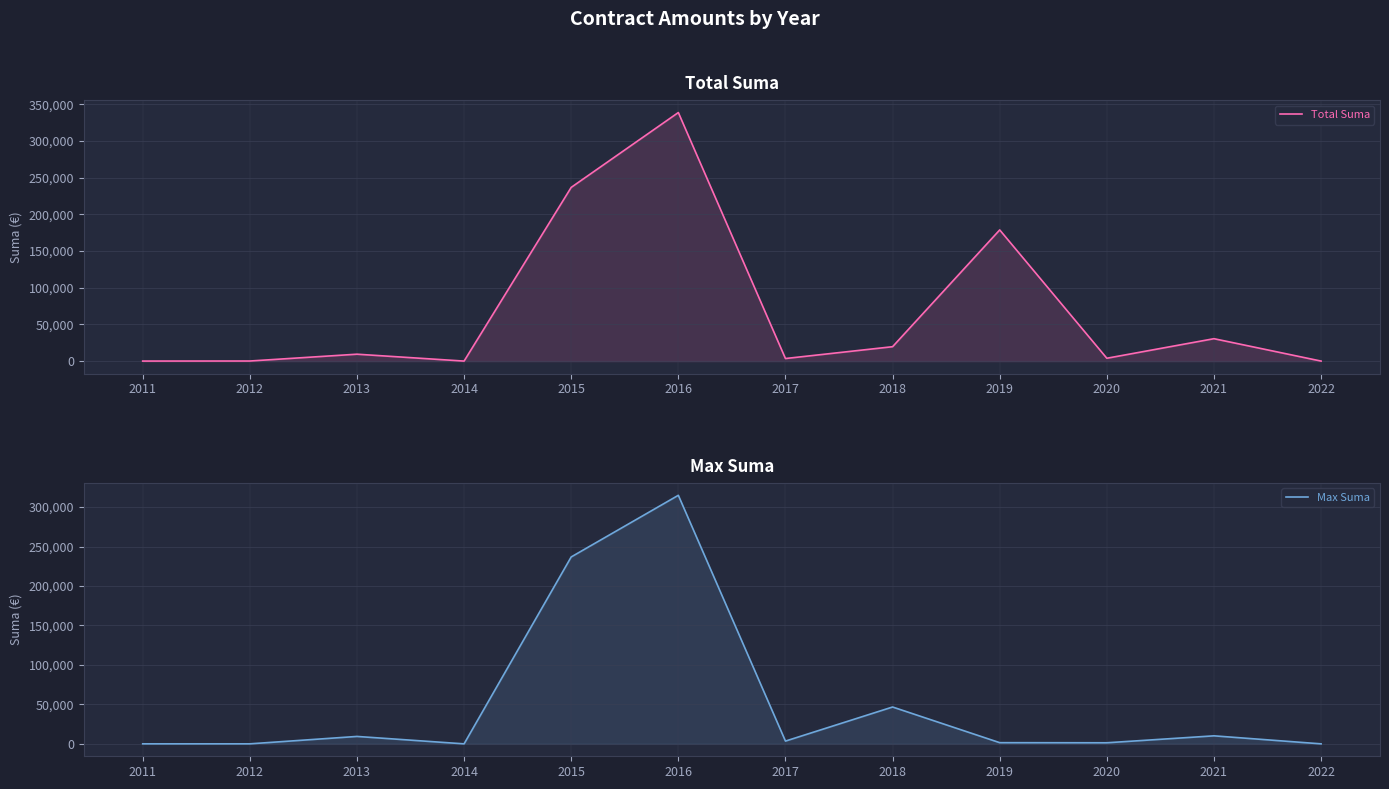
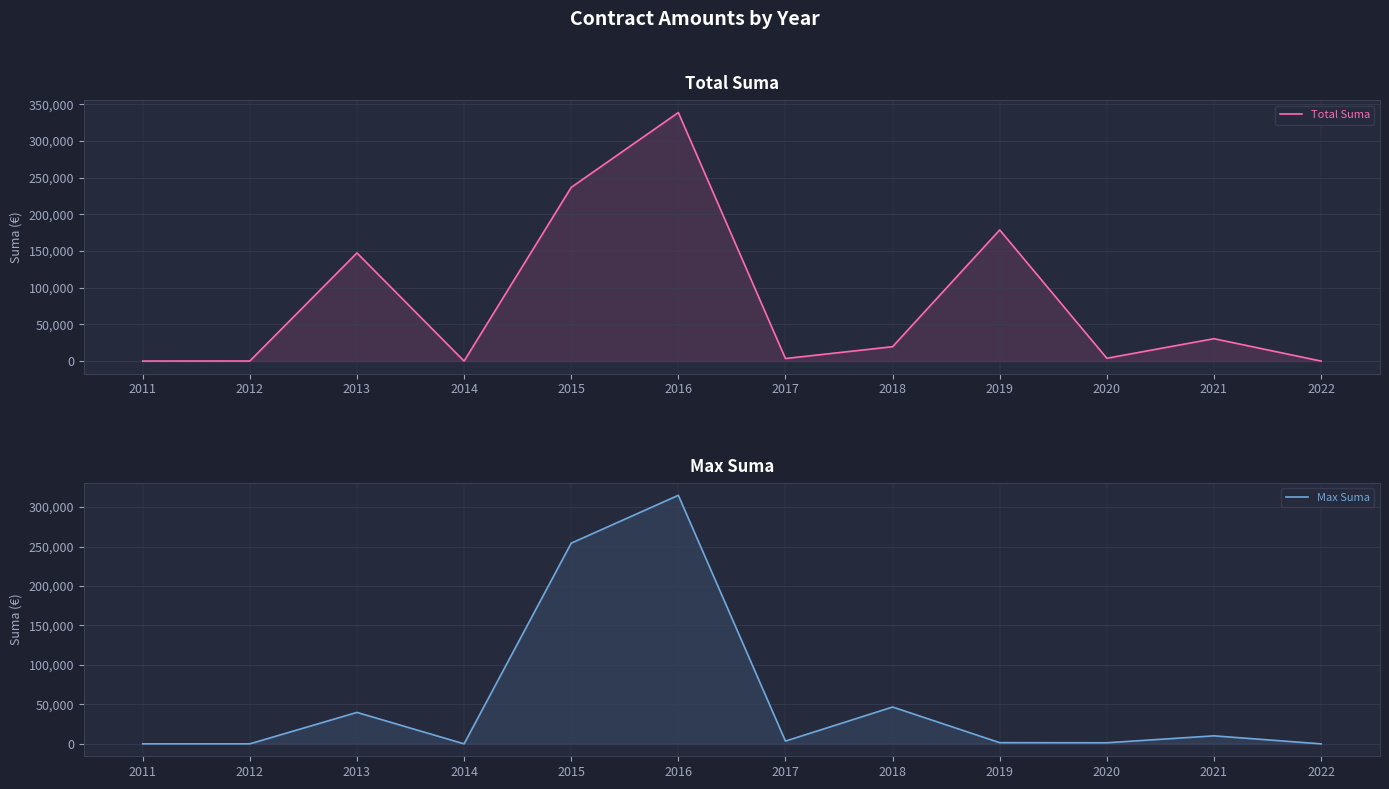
Total Suma, 2013: 10,000 -> 150,000
Max Suma, 2013: 10,000 -> 40,000
Max Suma, 2015: 240,000 -> 250,000
